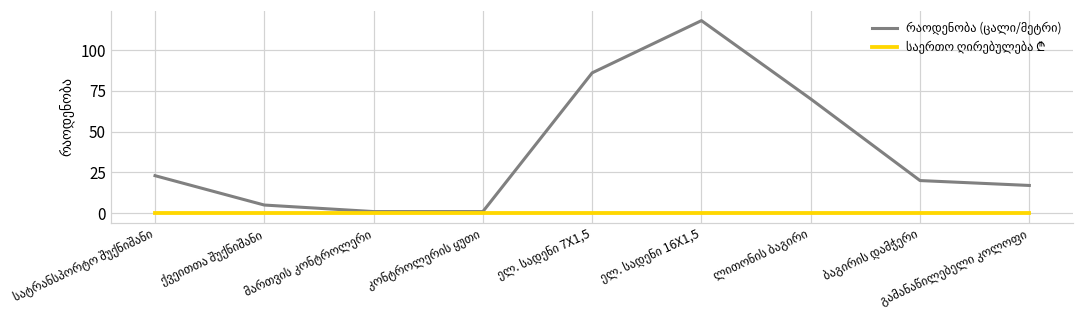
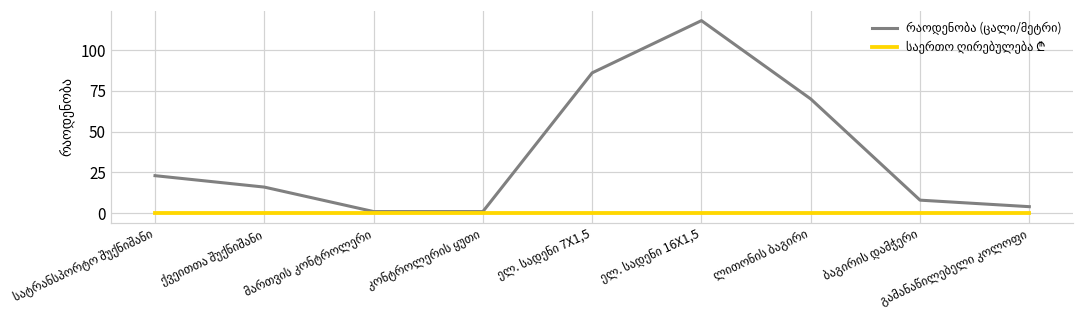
რაოდენობა (ცალი/მეტრი), ქვეითთა შუქნიშანი: 5 -> 16
რაოდენობა (ცალი/მეტრი), ბაგირის დამჭერი: 20 -> 8
რაოდენობა (ცალი/მეტრი), გამანაწილებელი კოლოფი: 17 -> 4
